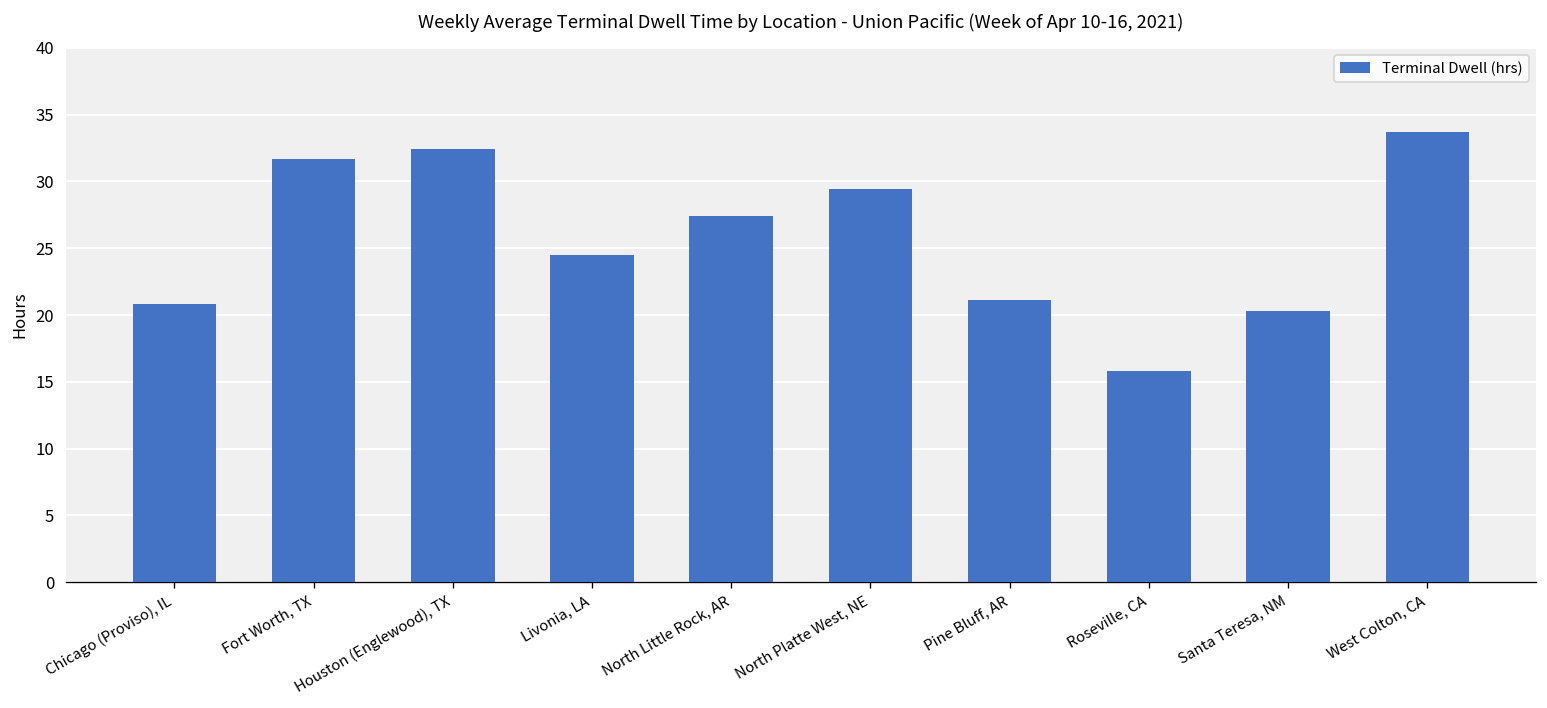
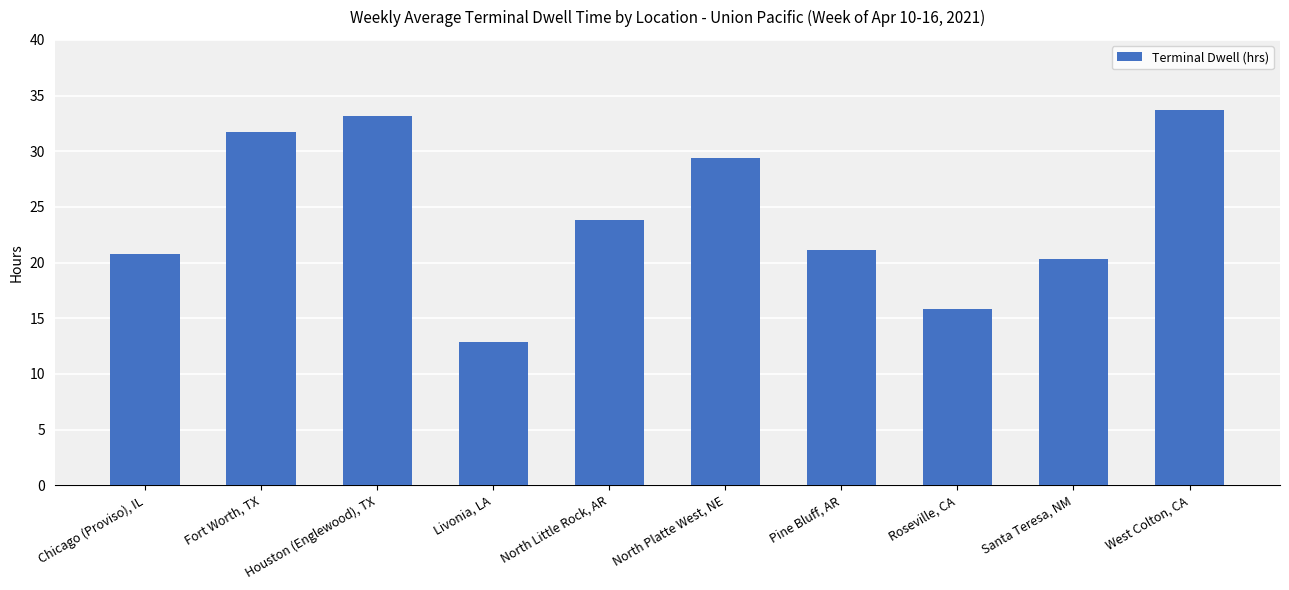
Houston (Englewood), TX: 32.4 -> 33.2
Livonia, LA: 24.5 -> 12.9
North Little Rock, AR: 27.4 -> 23.8
